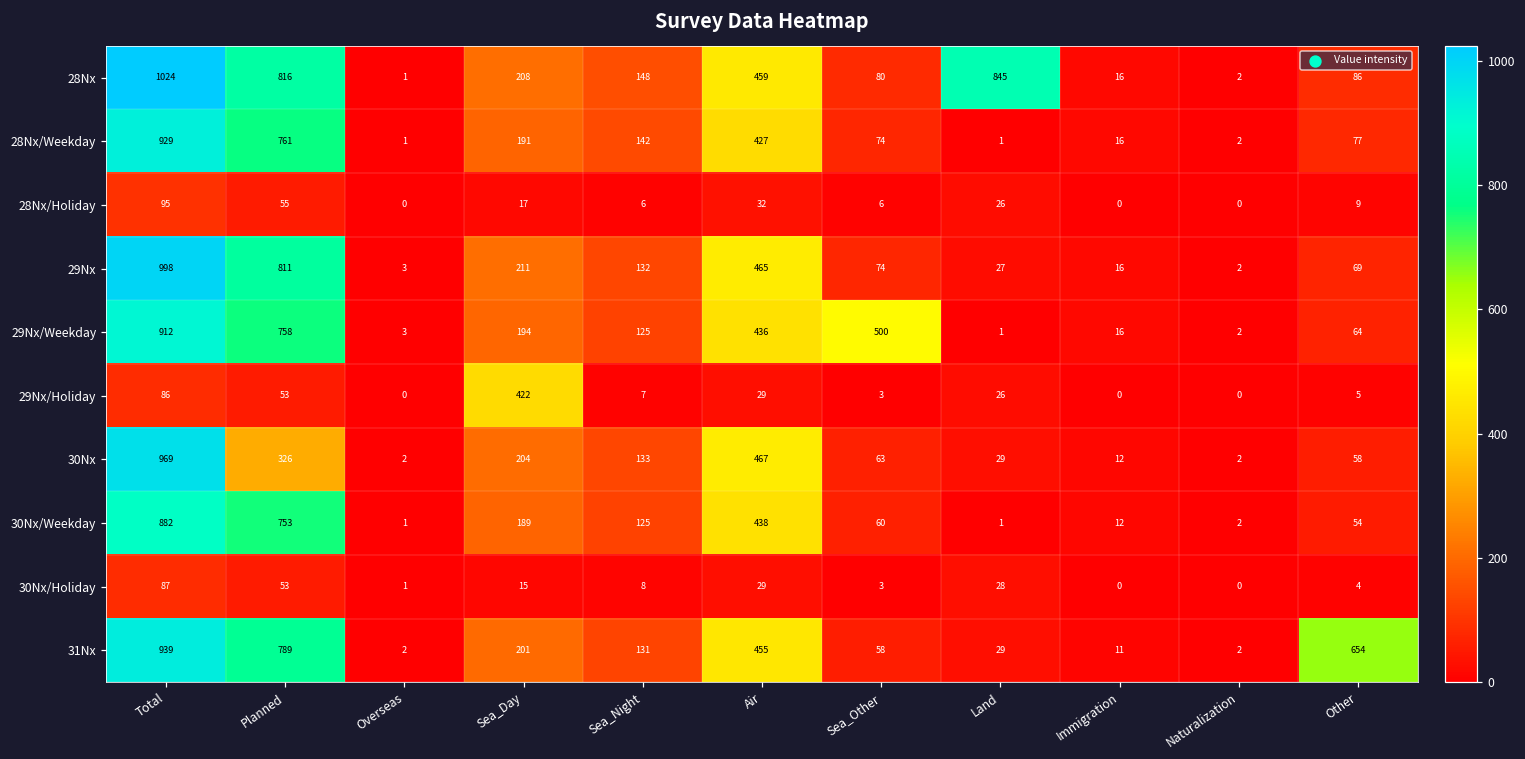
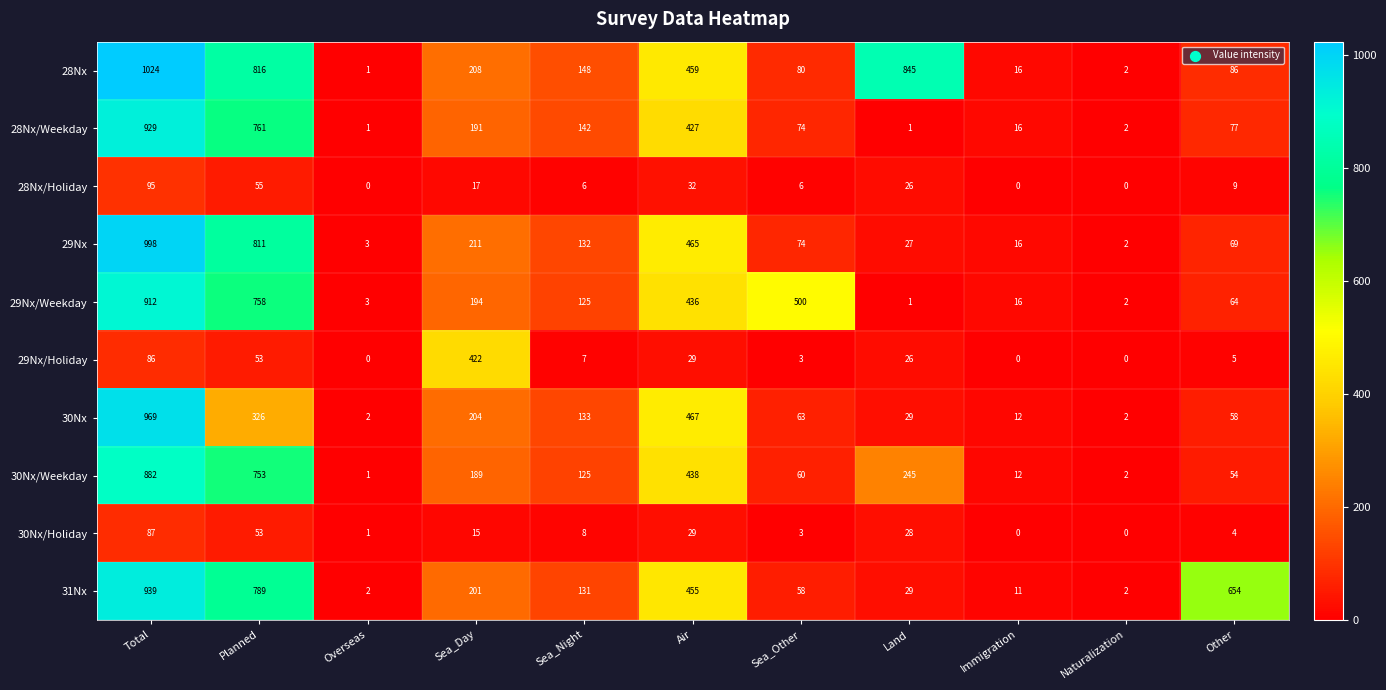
30Nx/Weekday, Land: 1 -> 245
